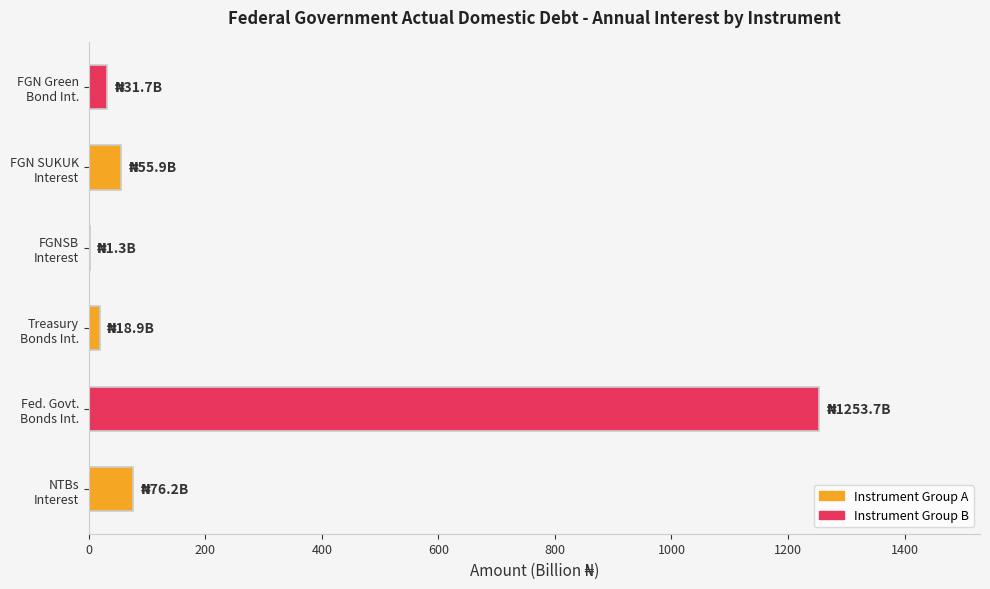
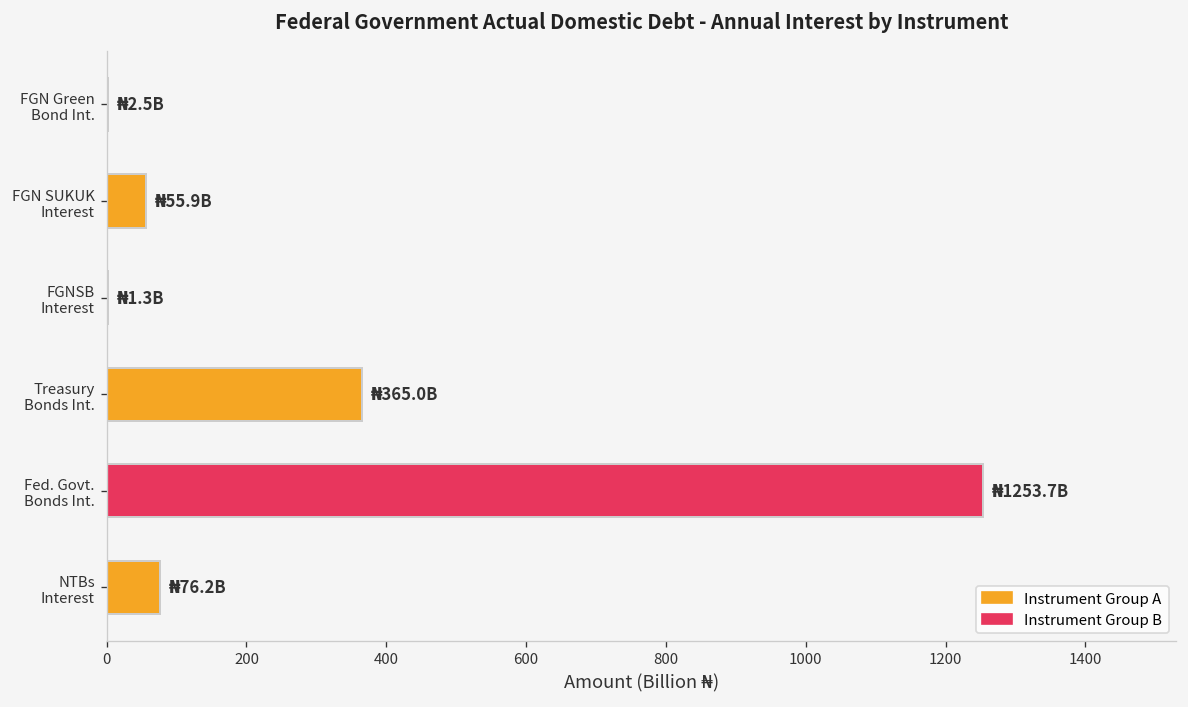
FGN Green Bond Int.: 31.7B -> 2.5B
Treasury Bonds Int.: 18.9B -> 365.0B
